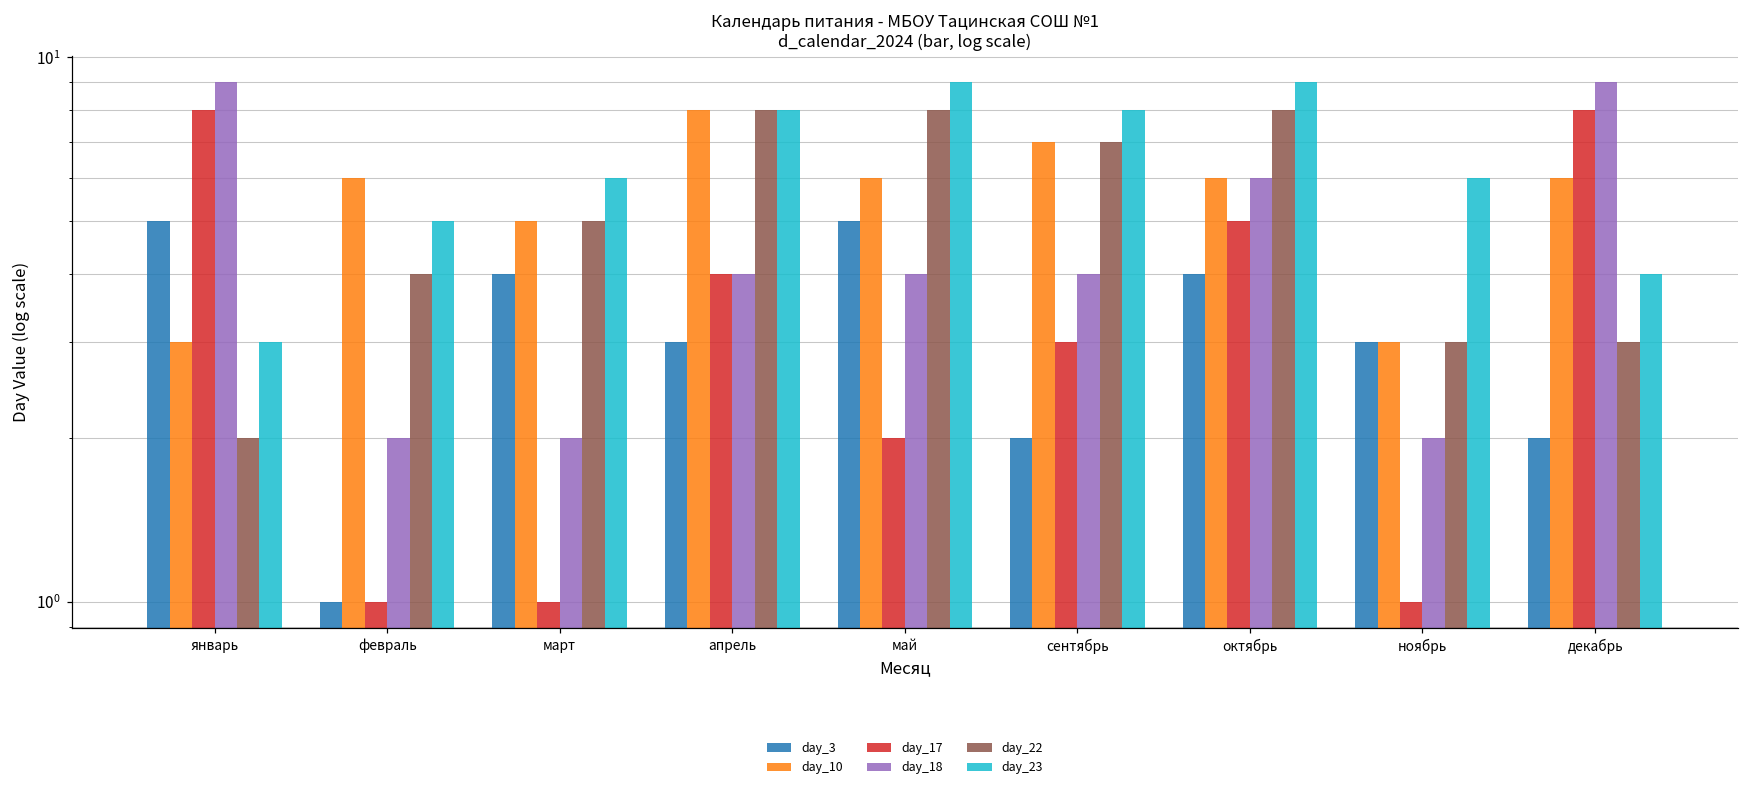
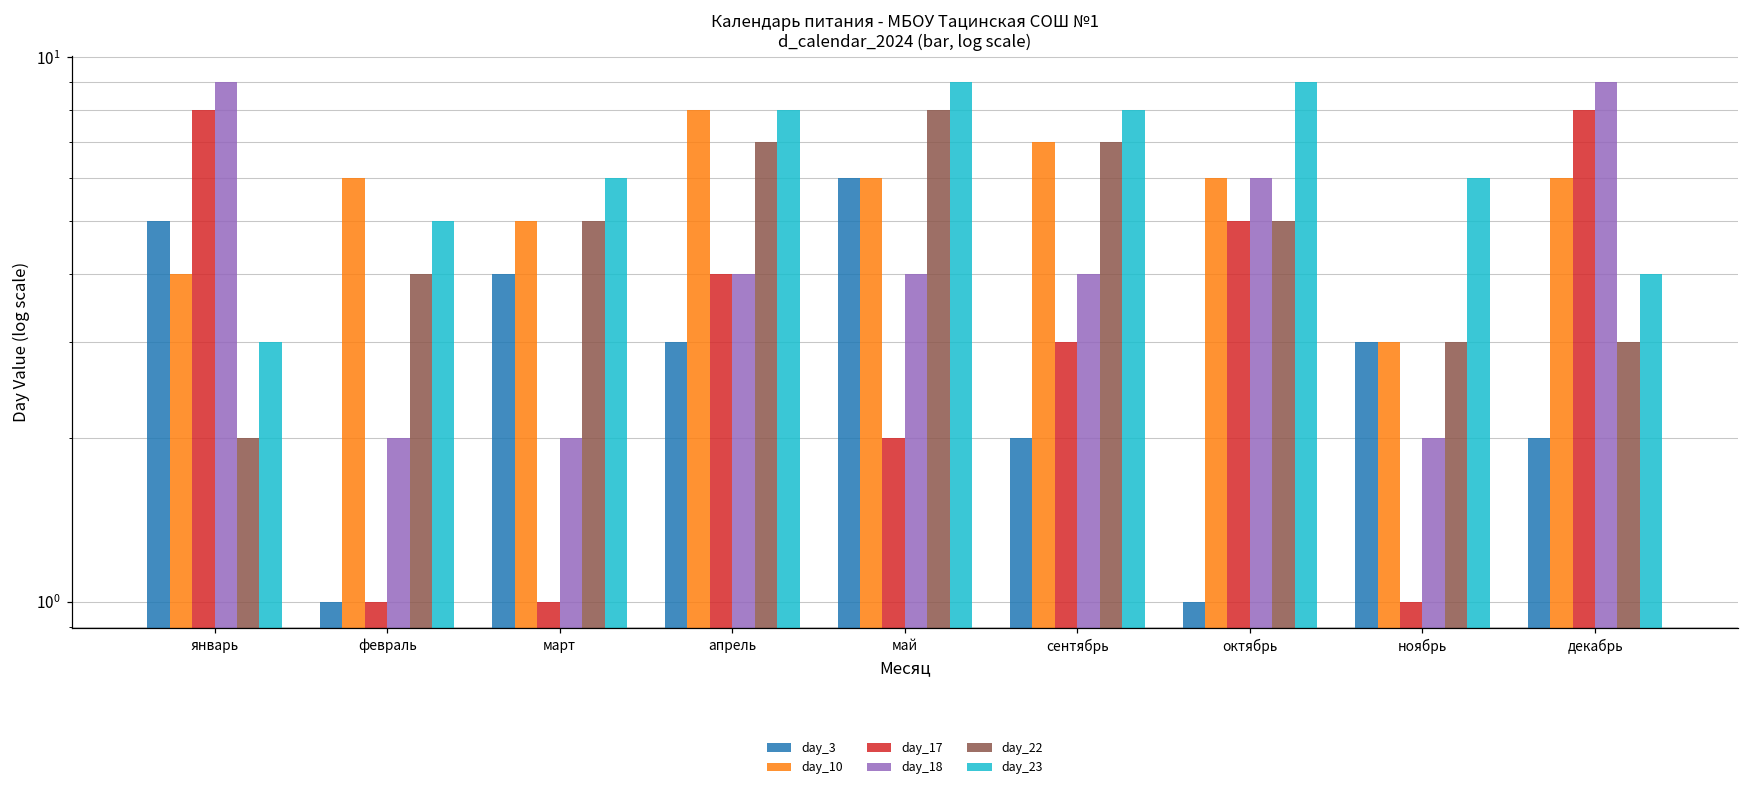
day_10, январь: 3 -> 4
day_22, апрель: 8 -> 7
day_3, май: 5 -> 6
day_3, октябрь: 4 -> 1
day_22, октябрь: 8 -> 5
